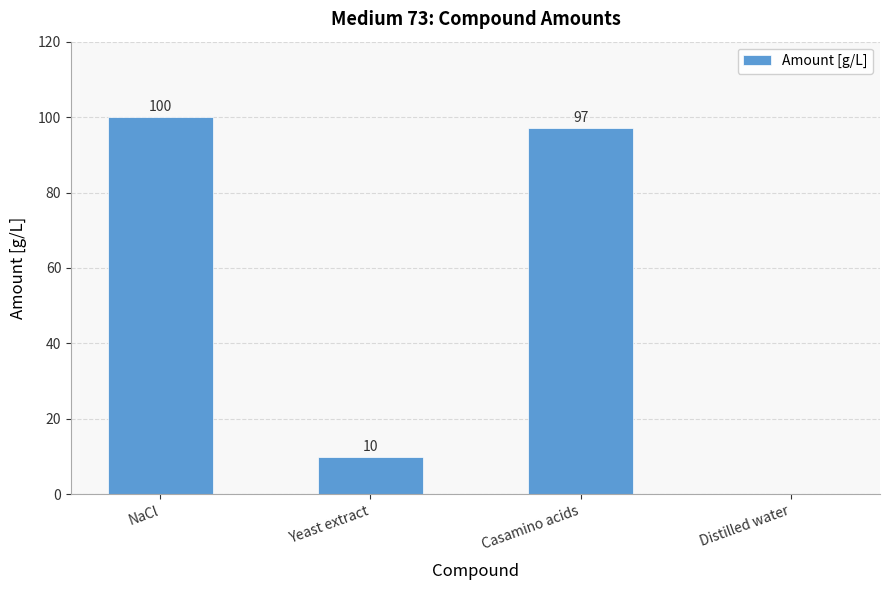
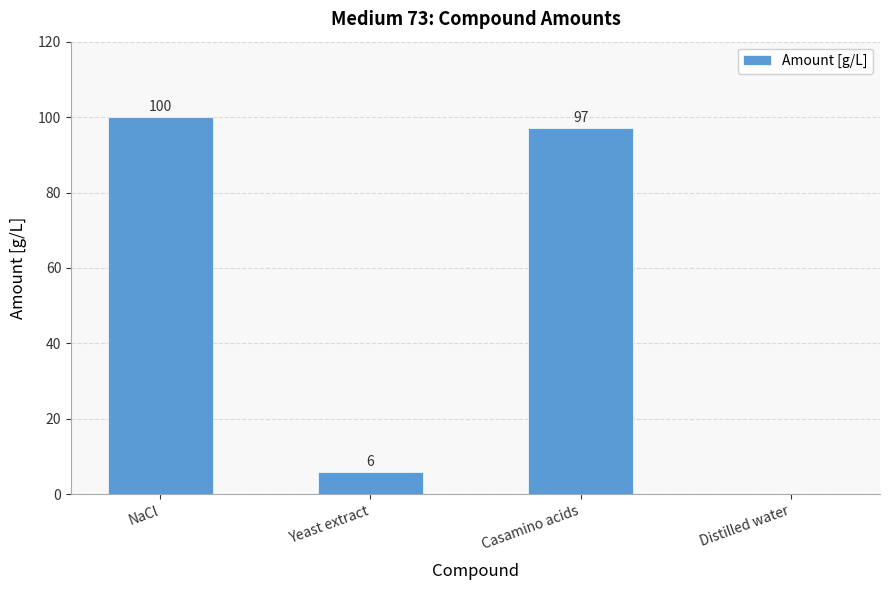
Yeast extract: 10 -> 6
